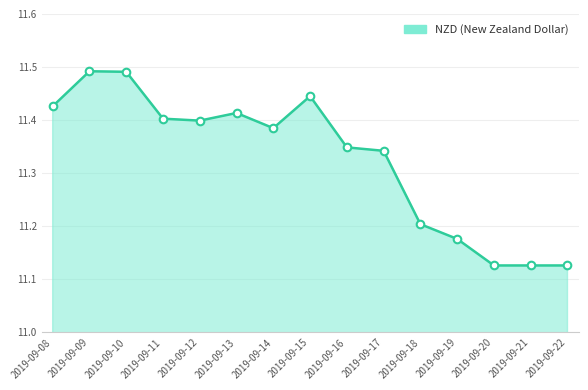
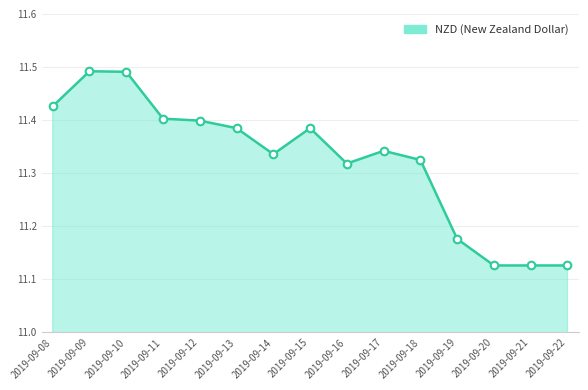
2019-09-13: 11.41 -> 11.38
2019-09-14: 11.38 -> 11.34
2019-09-15: 11.45 -> 11.38
2019-09-16: 11.35 -> 11.32
2019-09-18: 11.20 -> 11.33
